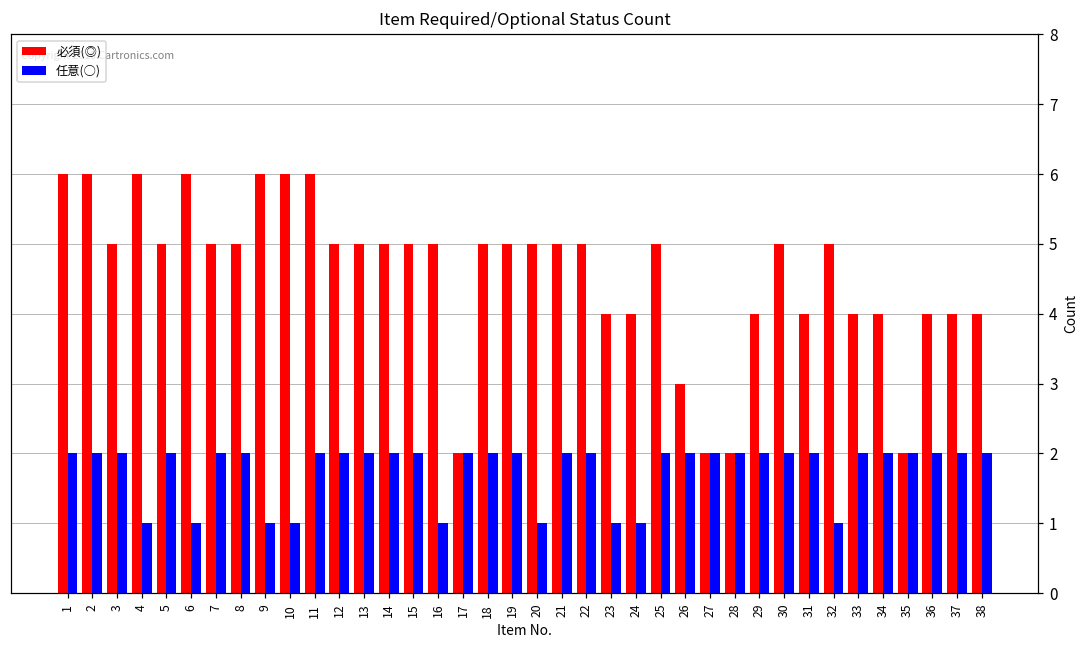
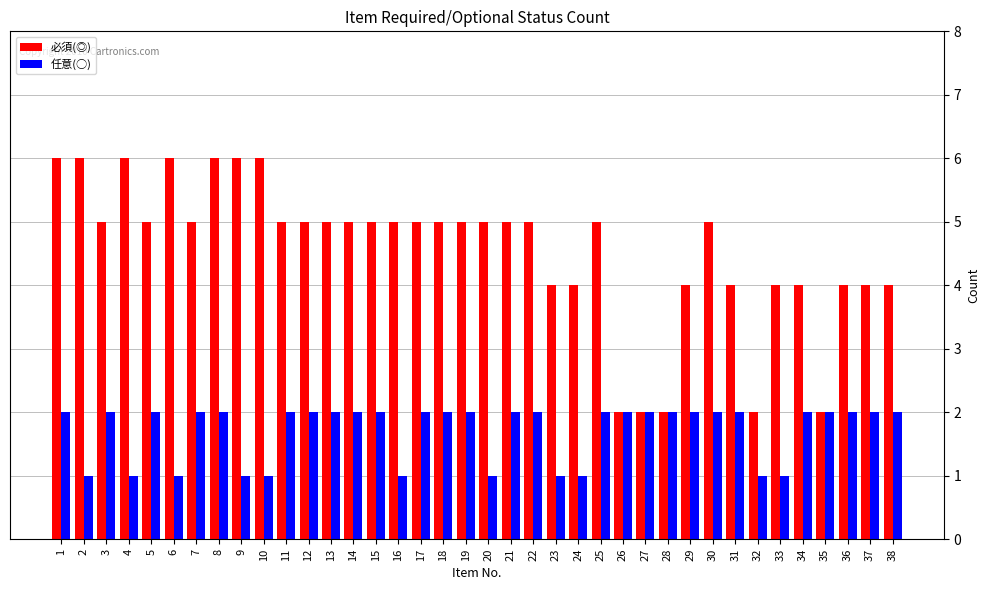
任意(○), 2: 2 -> 1
必須(◎), 8: 5 -> 6
必須(◎), 11: 6 -> 5
必須(◎), 17: 2 -> 5
必須(◎), 26: 3 -> 2
必須(◎), 32: 5 -> 2
任意(○), 33: 2 -> 1
